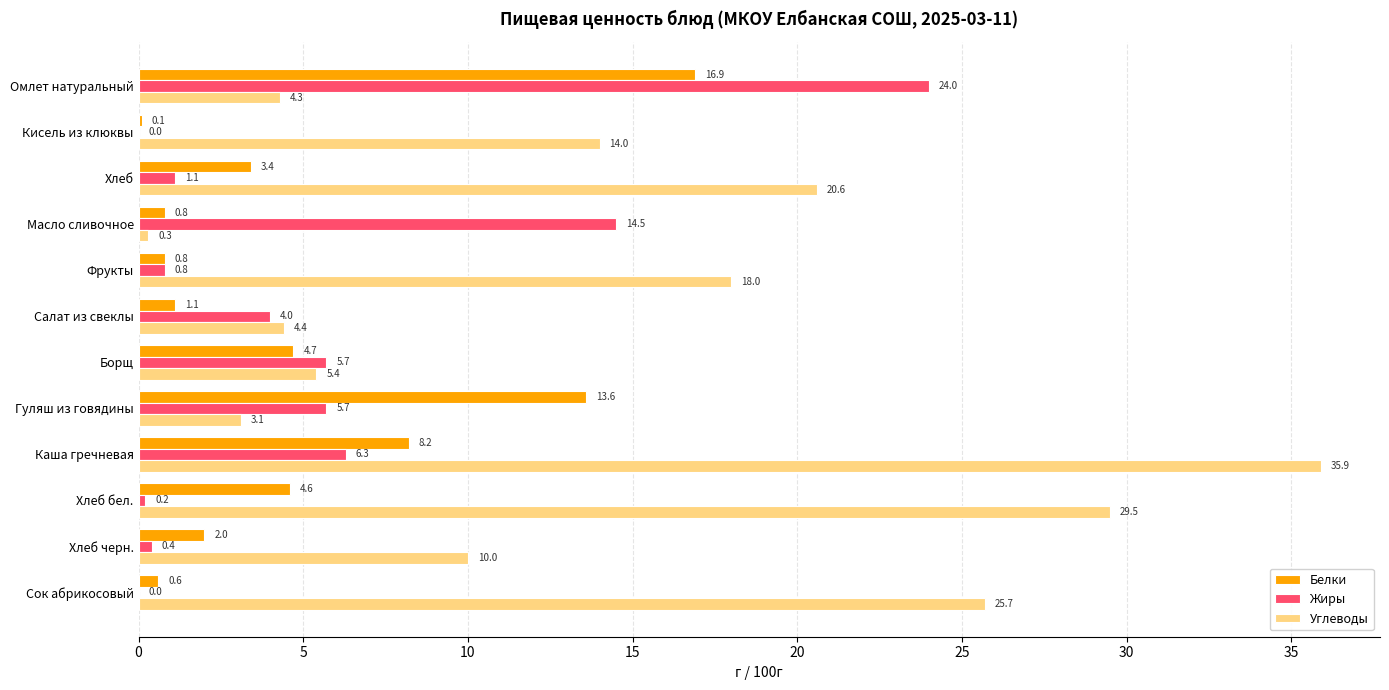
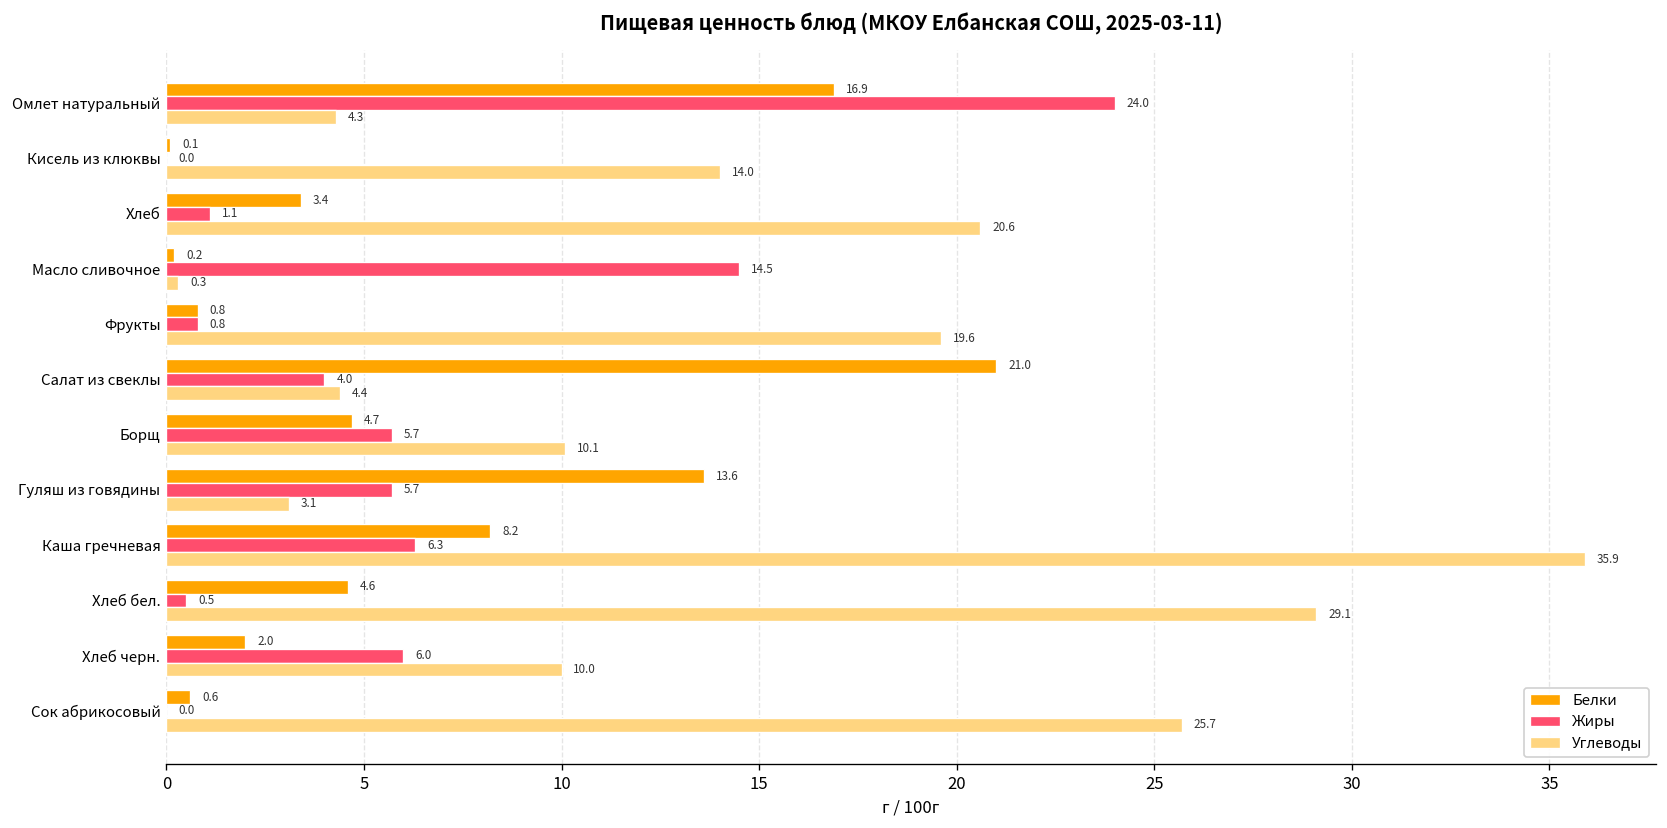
Белки, Масло сливочное: 0.8 -> 0.2
Углеводы, Фрукты: 18.0 -> 19.6
Белки, Салат из свеклы: 1.1 -> 21.0
Углеводы, Борщ: 5.4 -> 10.1
Жиры, Хлеб бел.: 0.2 -> 0.5
Углеводы, Хлеб бел.: 29.5 -> 29.1
Жиры, Хлеб черн.: 0.4 -> 6.0
